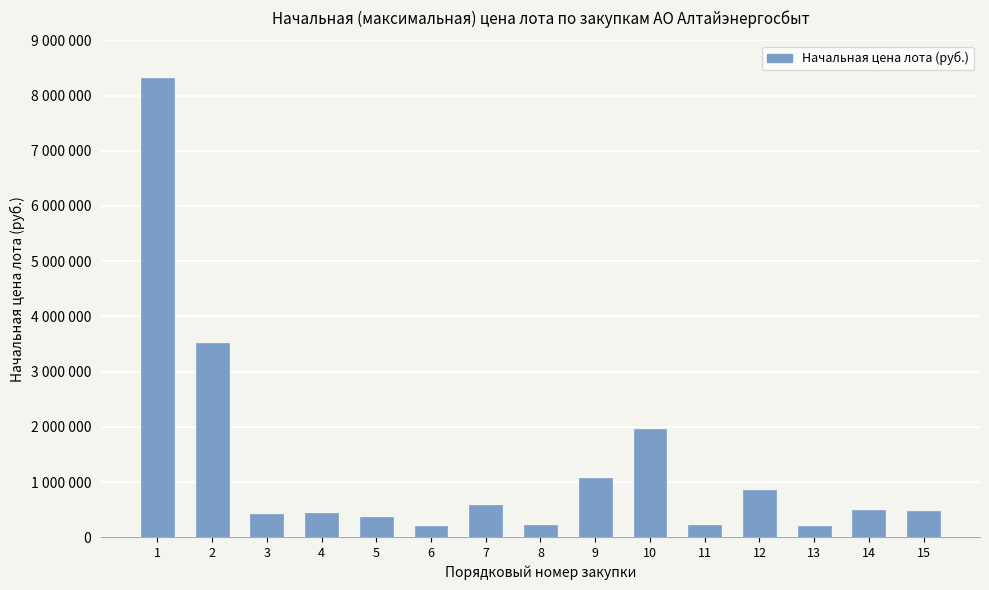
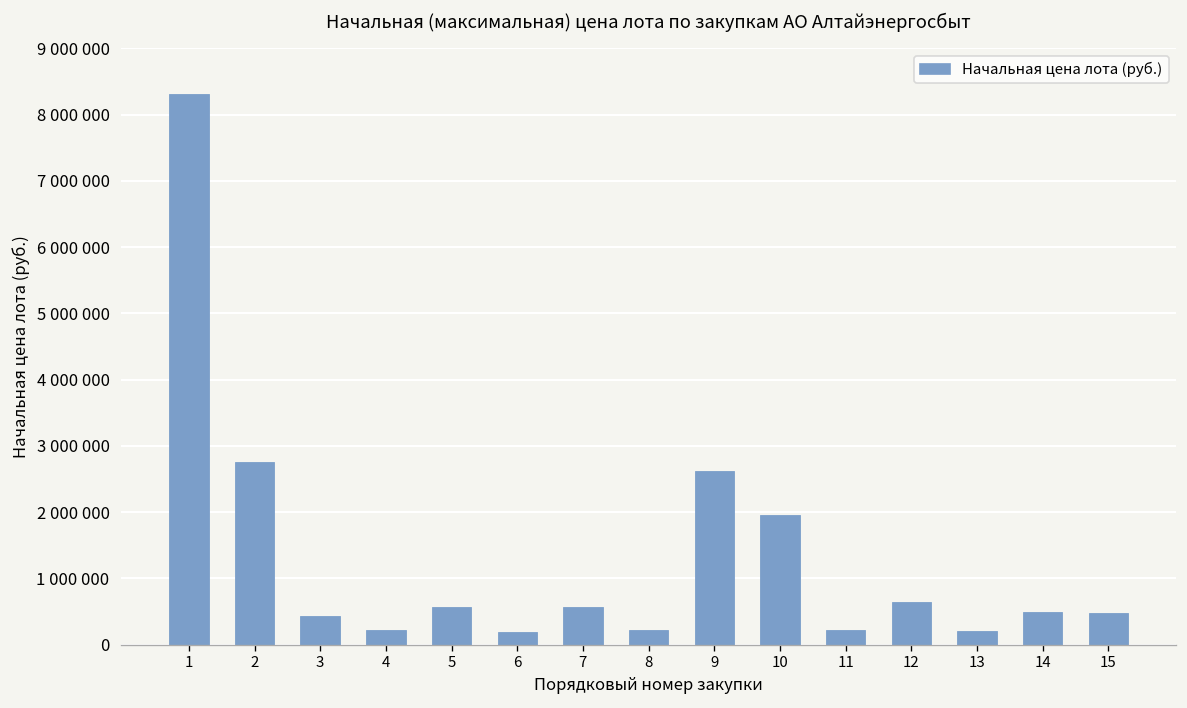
2: 3500000 -> 2800000
4: 400000 -> 200000
5: 400000 -> 600000
9: 1100000 -> 2600000
12: 900000 -> 600000
